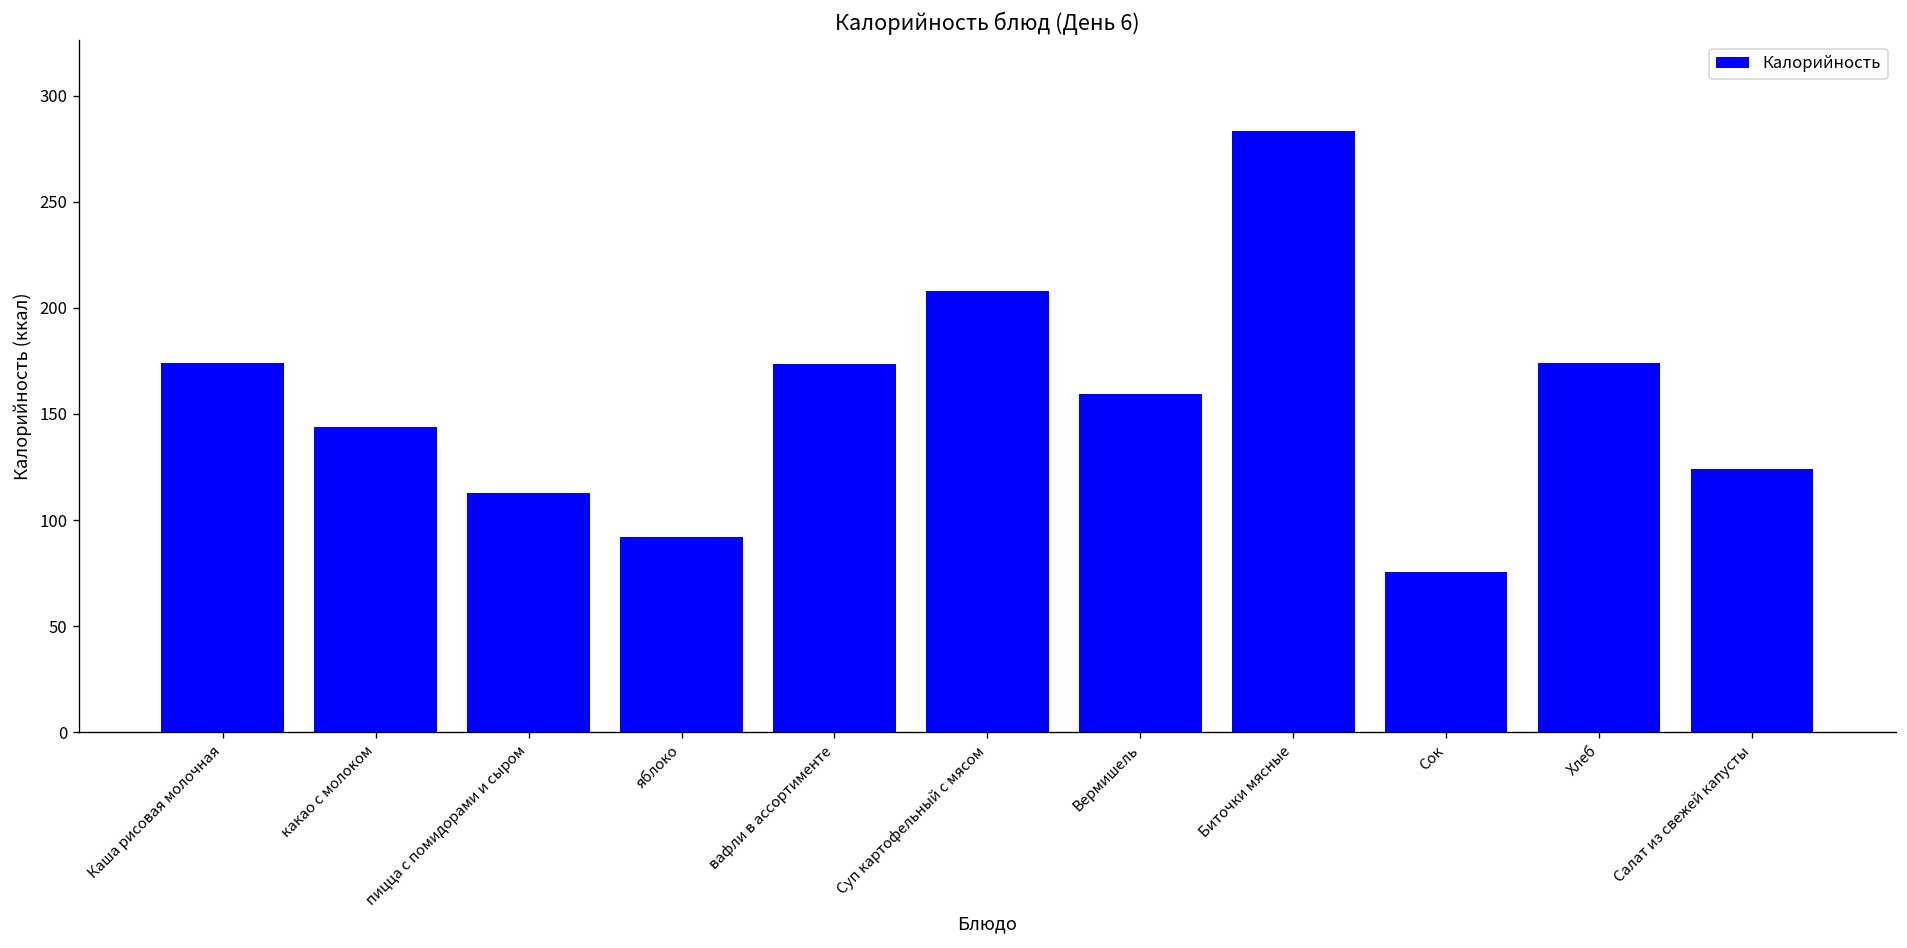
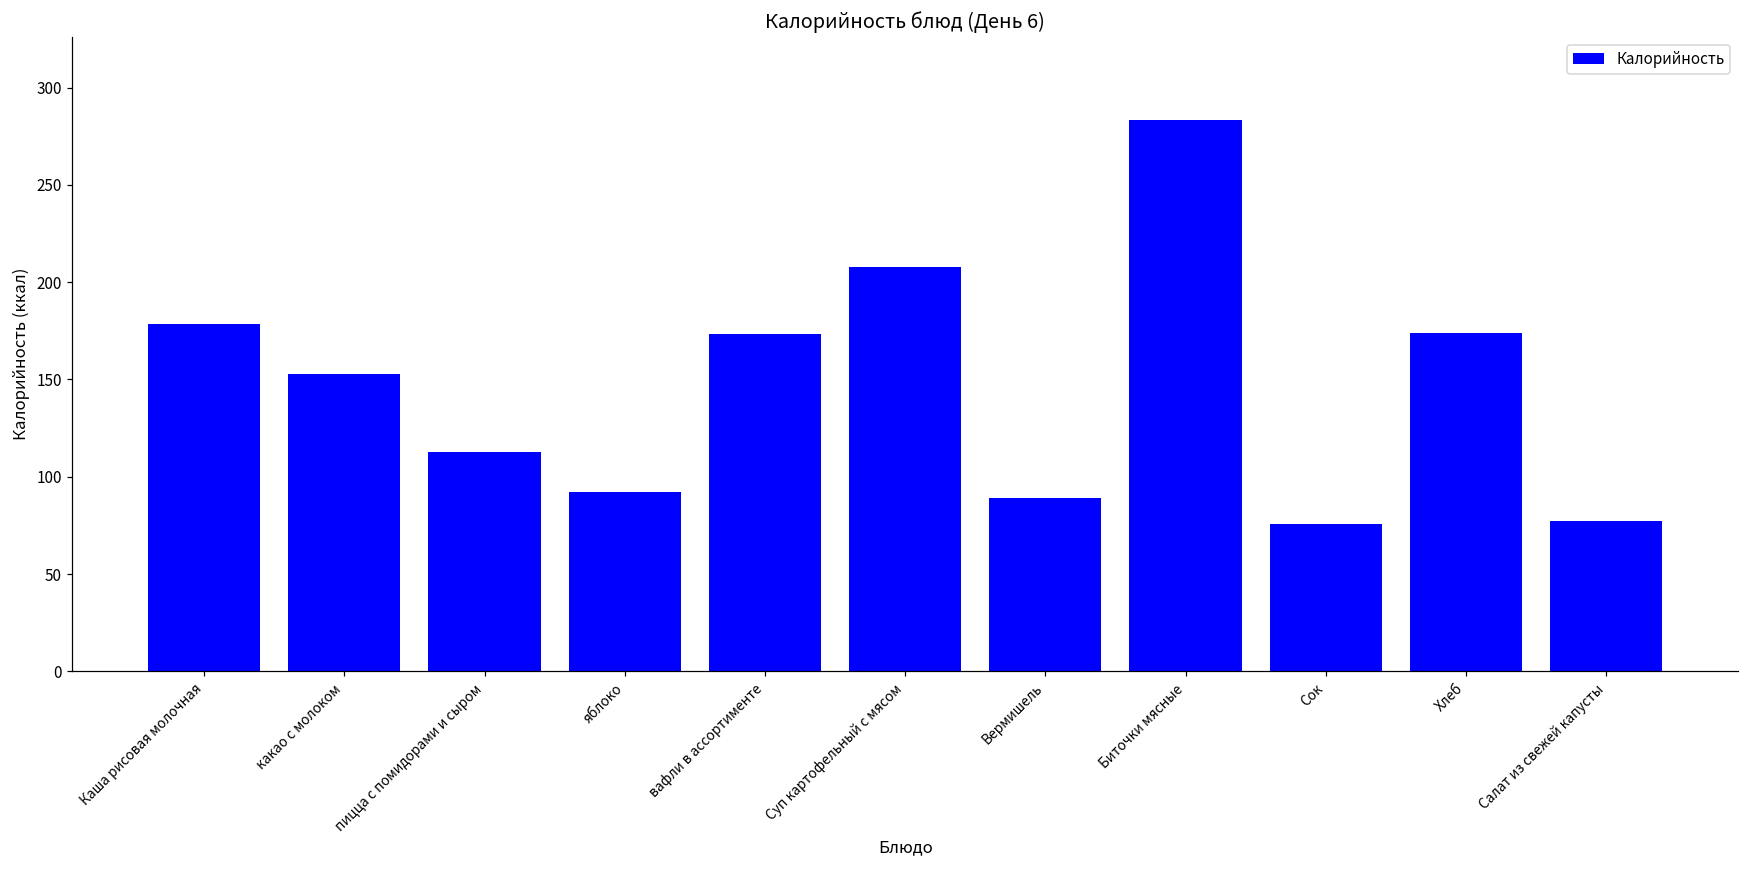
Каша рисовая молочная: 174 -> 179
какао с молоком: 144 -> 153
Вермишель: 159 -> 89
Салат из свежей капусты: 124 -> 77
